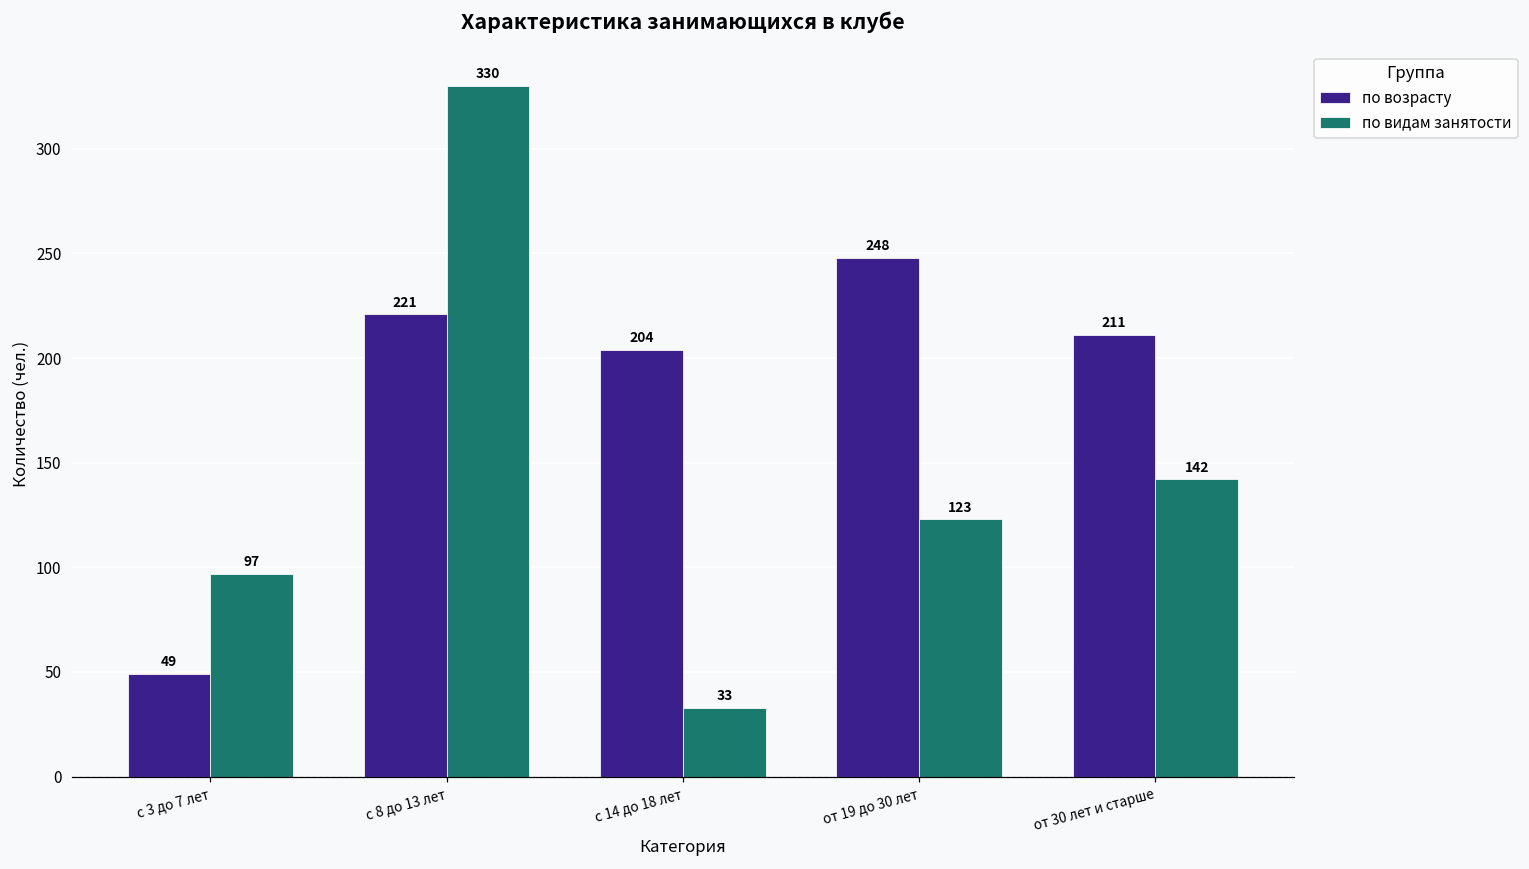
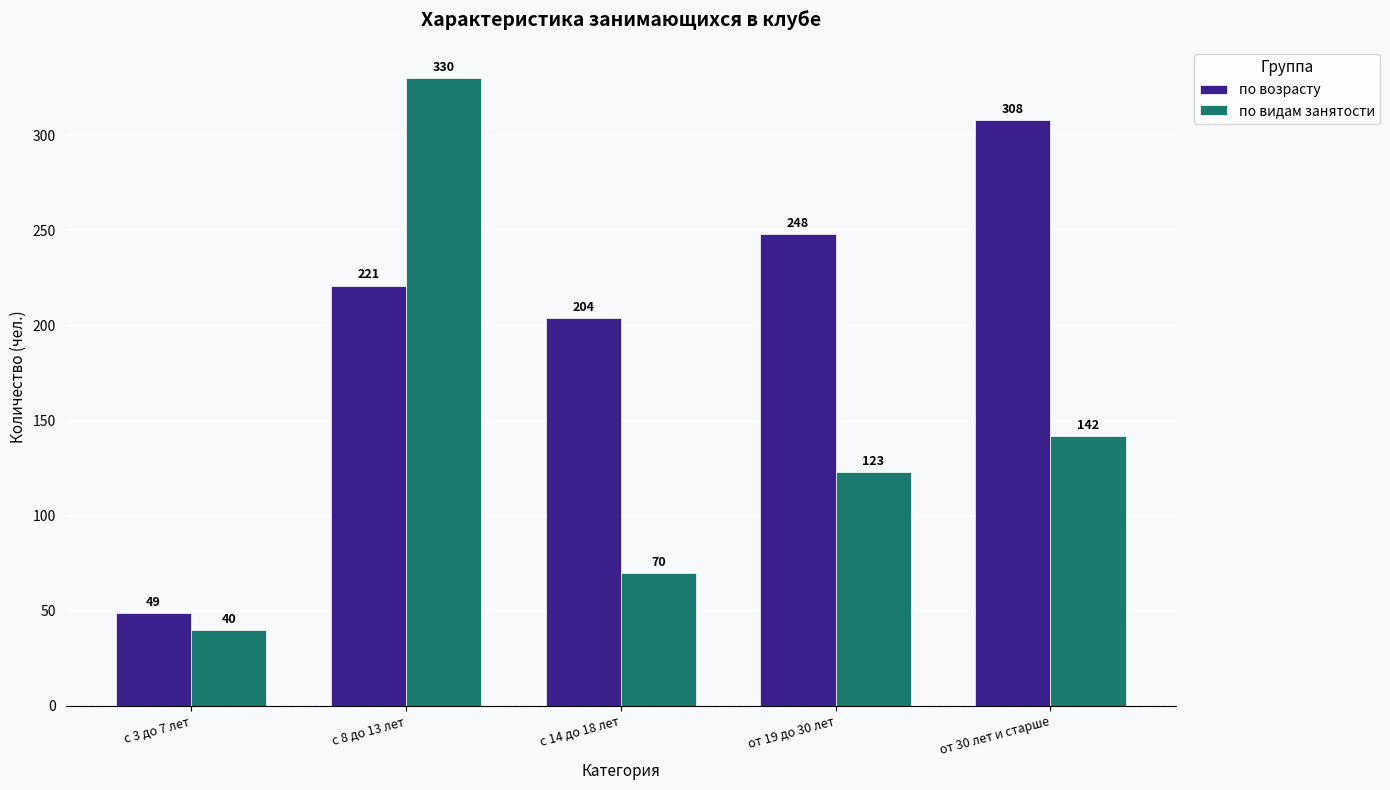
по видам занятости, с 3 до 7 лет: 97 -> 40
по видам занятости, с 14 до 18 лет: 33 -> 70
по возрасту, от 30 лет и старше: 211 -> 308
